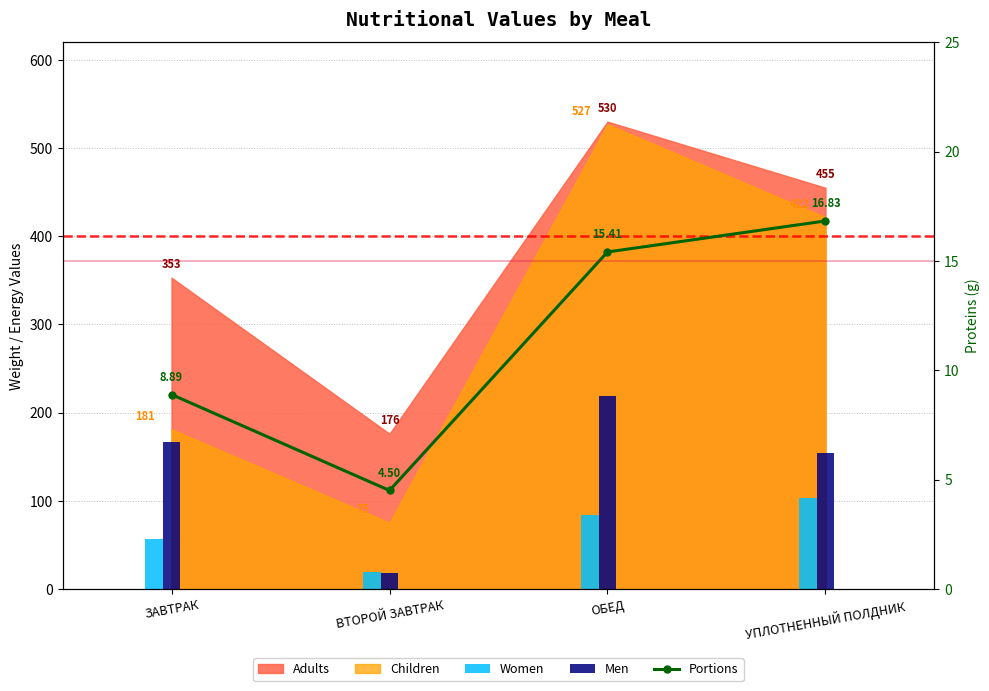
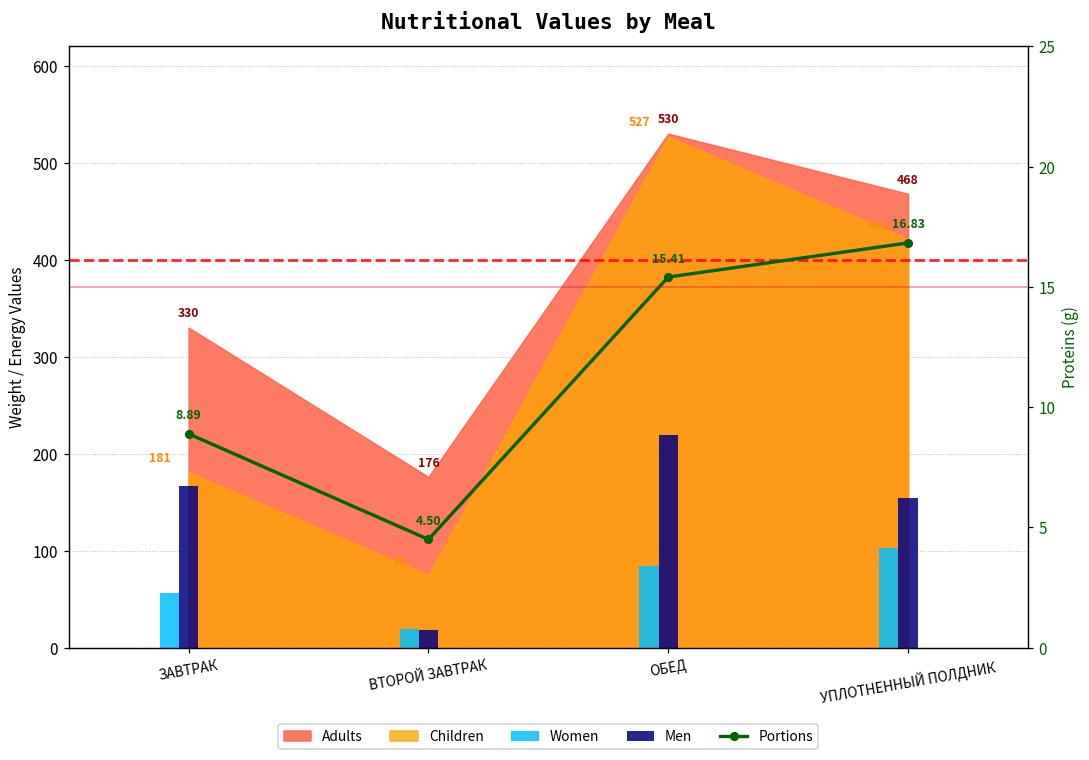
Adults, ЗАВТРАК: 353 -> 330
Adults, УПЛОТНЕННЫЙ ПОЛДНИК: 455 -> 468
